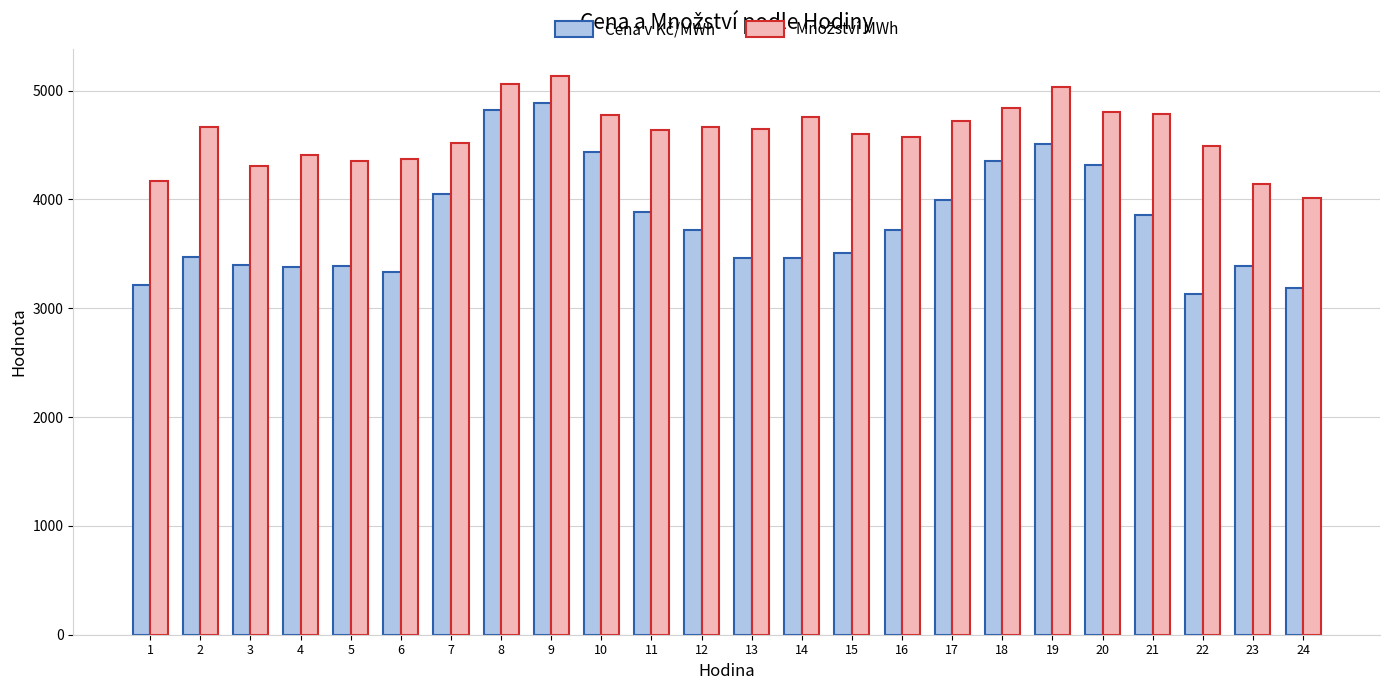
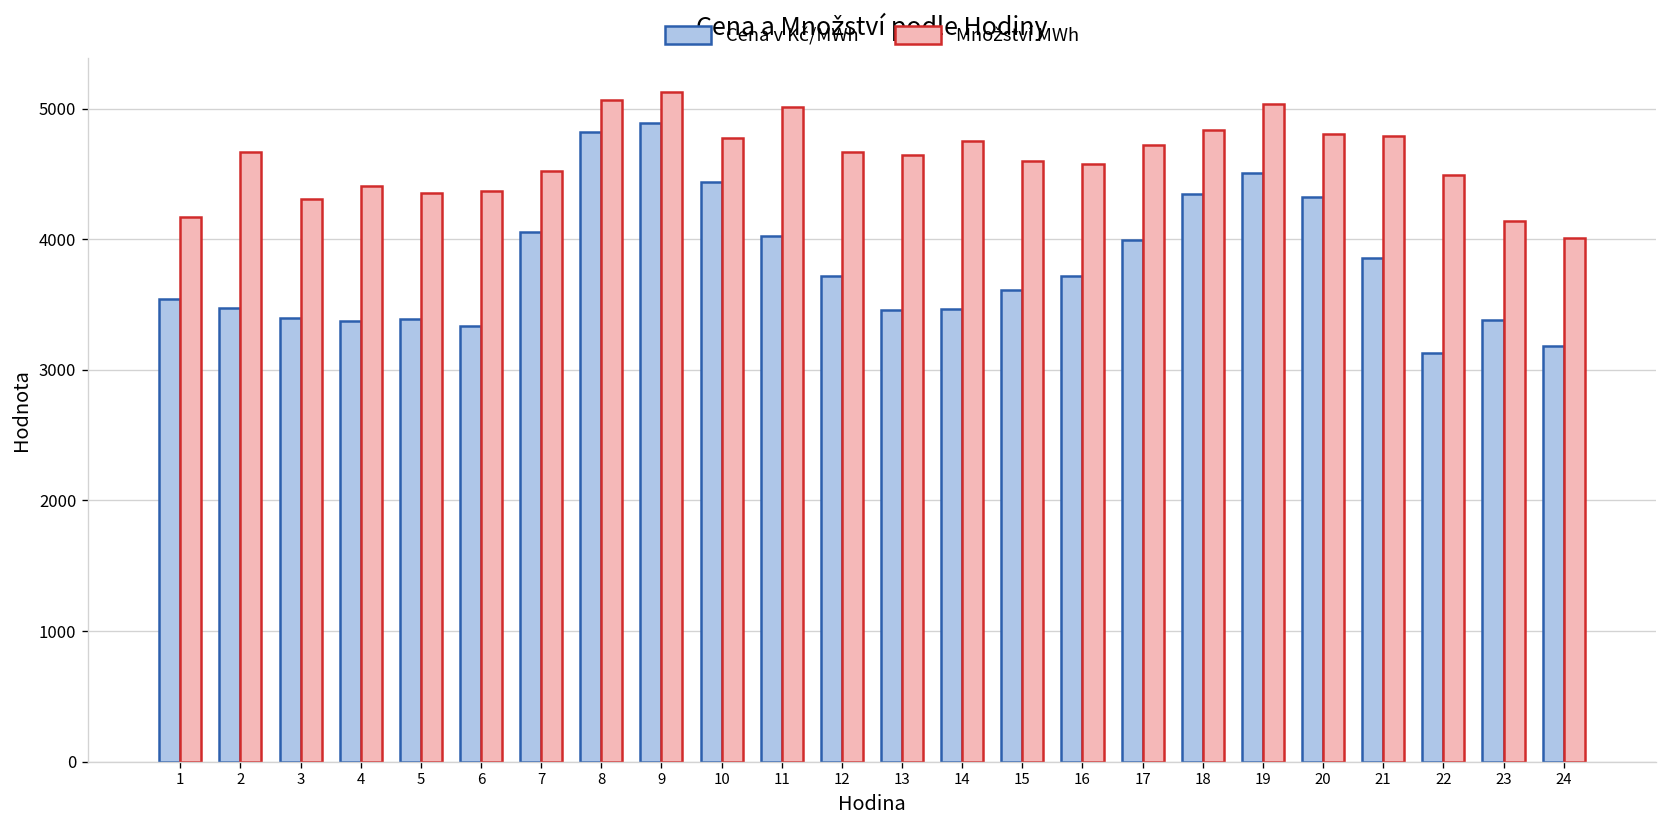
Cena v Kč/MWh, 1: 3210 -> 3540
Cena v Kč/MWh, 11: 3880 -> 4020
Množství MWh, 11: 4640 -> 5010
Cena v Kč/MWh, 15: 3510 -> 3610
